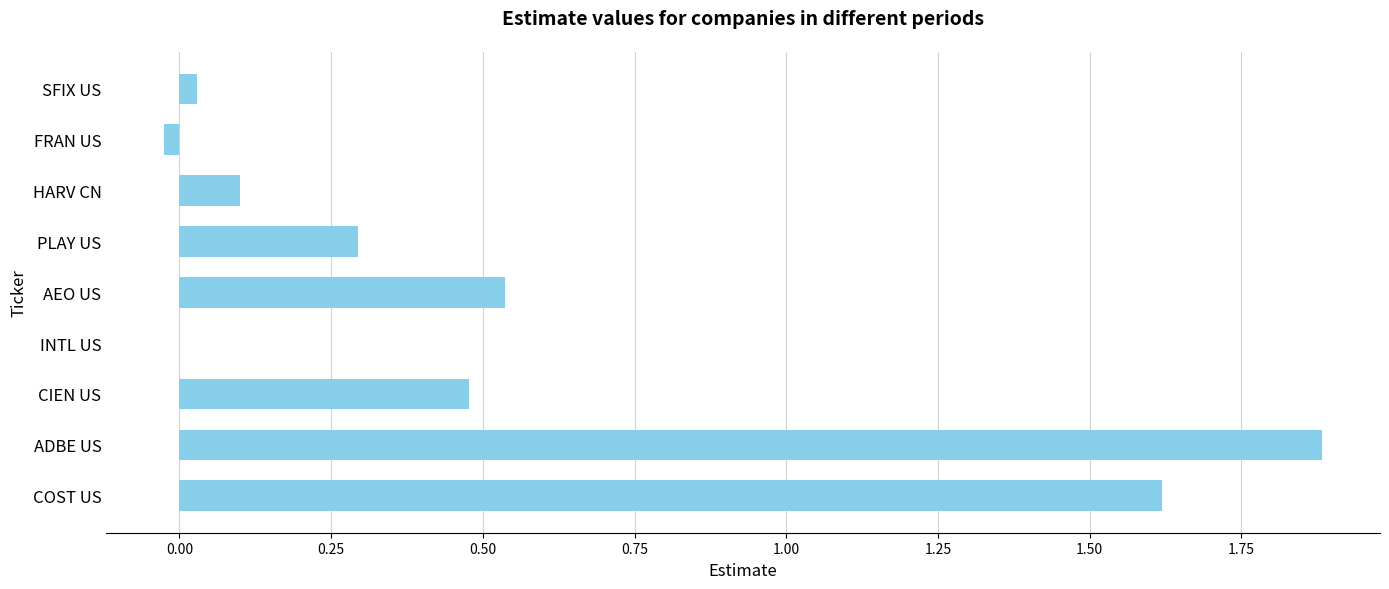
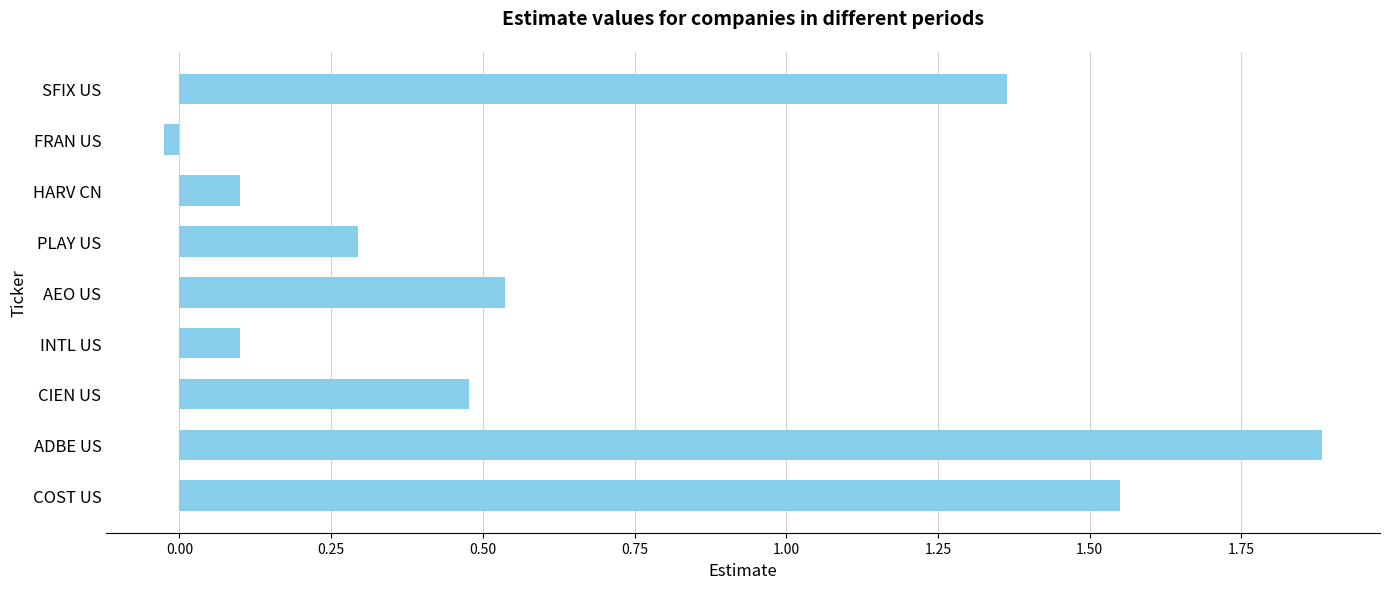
SFIX US: 0.03 -> 1.36
INTL US: 0.0 -> 0.1
COST US: 1.62 -> 1.55
